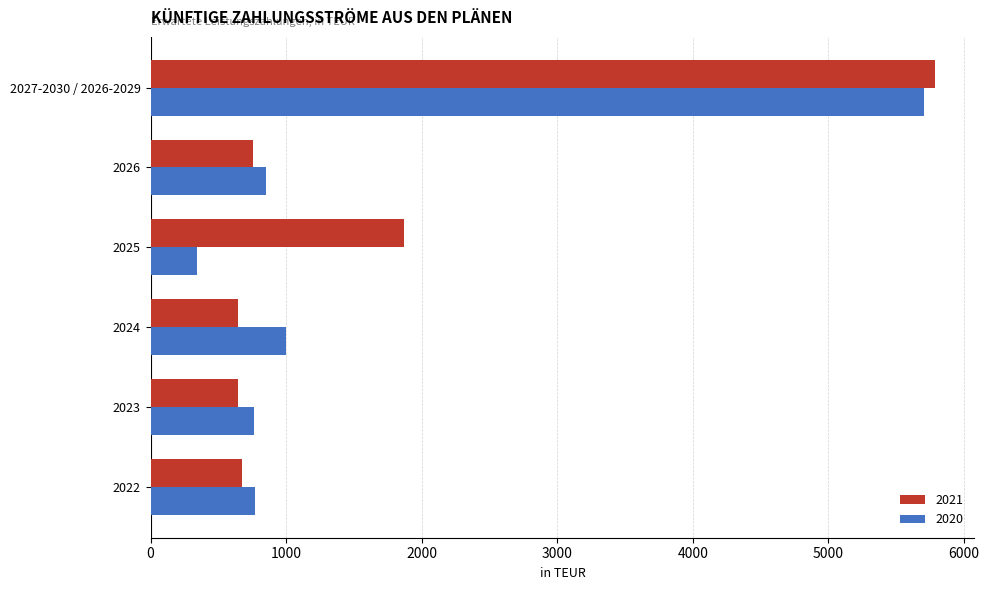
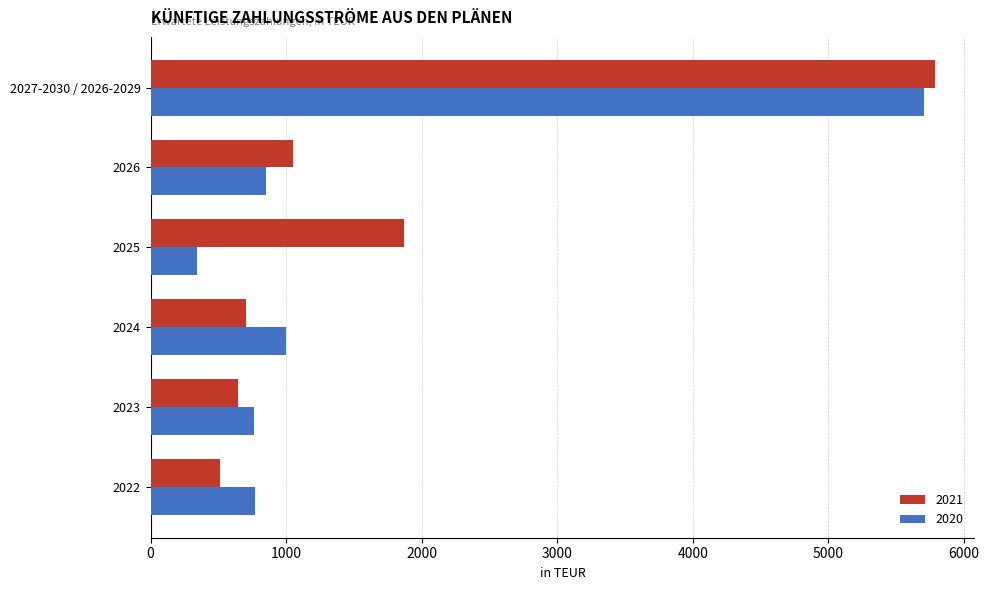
2021, 2026: 760 -> 1050
2021, 2024: 650 -> 710
2021, 2022: 670 -> 510
